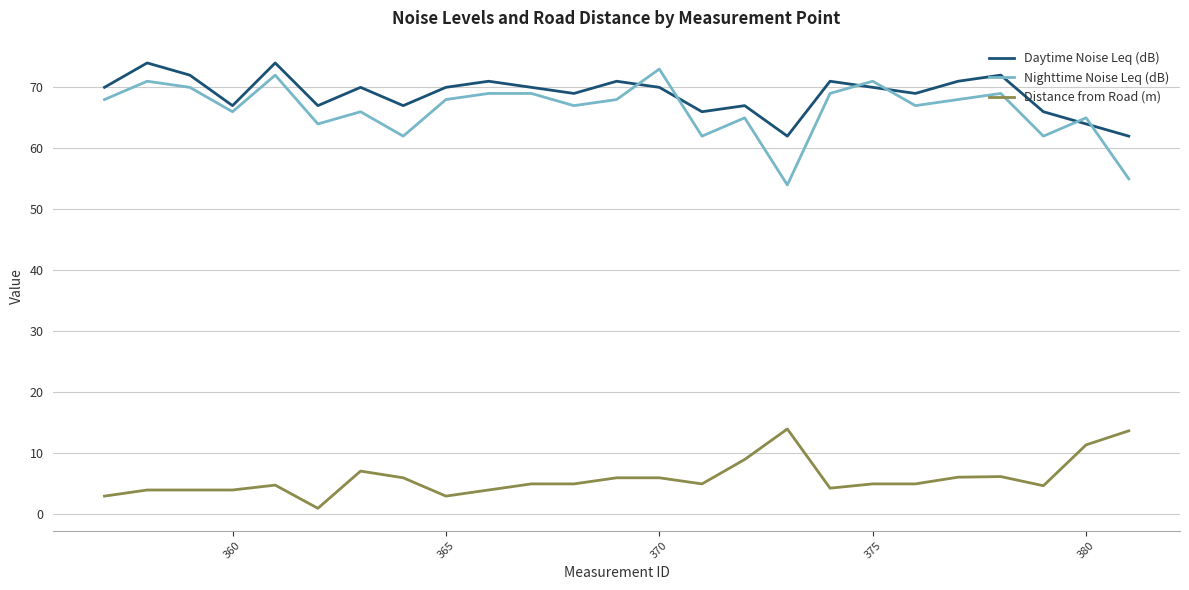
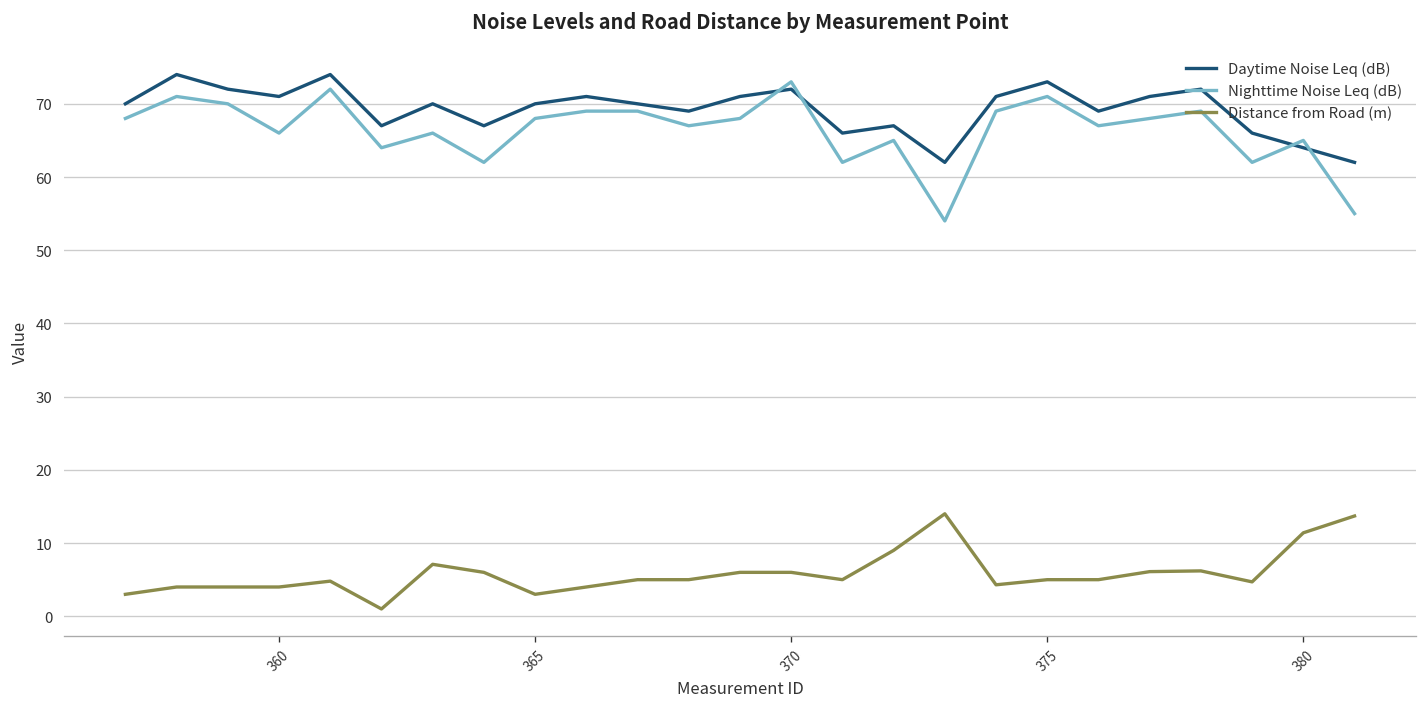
Daytime Noise Leq (dB), 360: 67 -> 71
Daytime Noise Leq (dB), 370: 70 -> 72
Daytime Noise Leq (dB), 375: 70 -> 73
